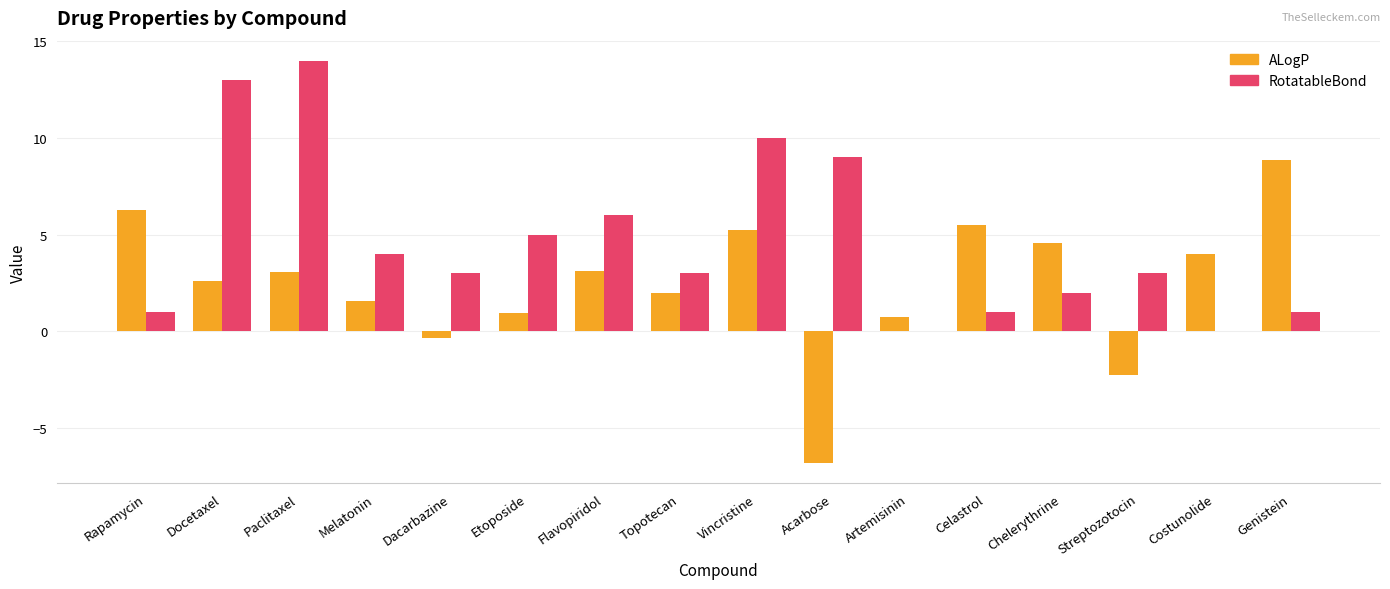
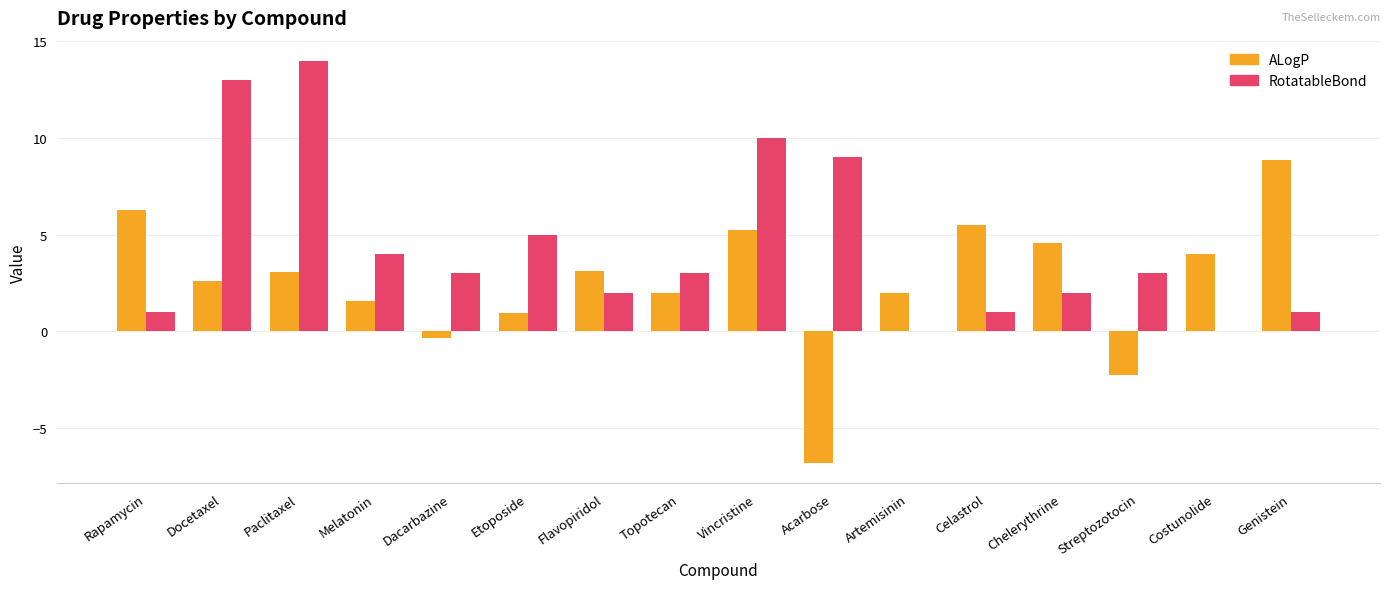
RotatableBond, Flavopiridol: 6 -> 2
ALogP, Artemisinin: 0.8 -> 2.0
